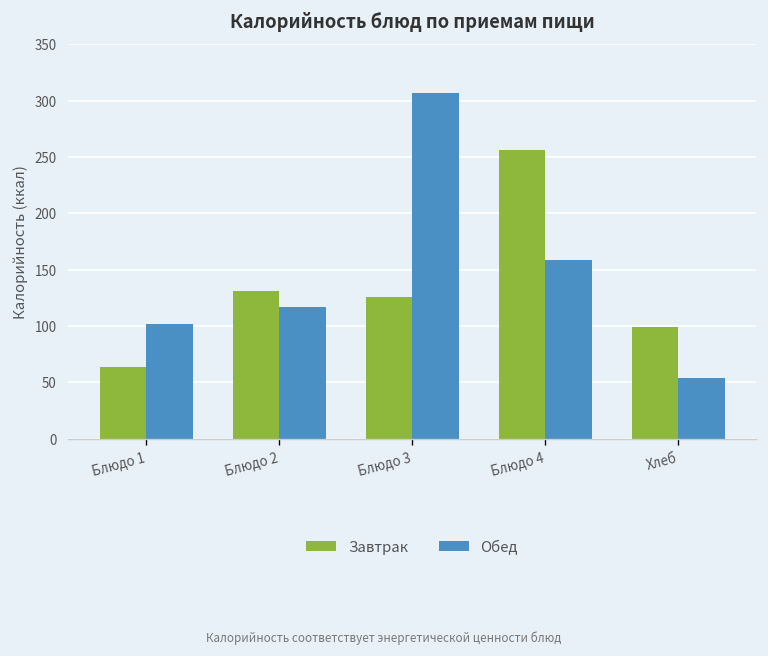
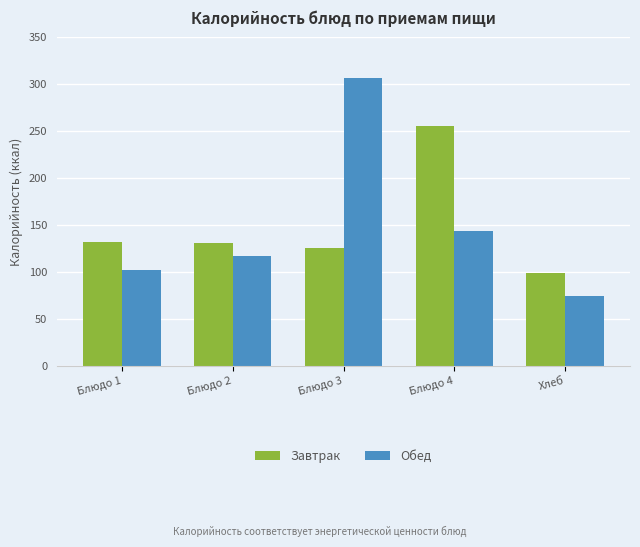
Завтрак, Блюдо 1: 60 -> 130
Обед, Блюдо 4: 160 -> 140
Обед, Хлеб: 50 -> 80
